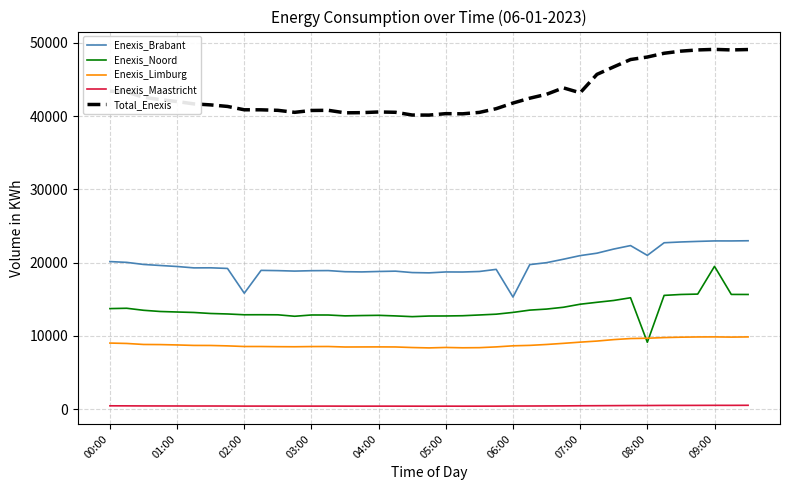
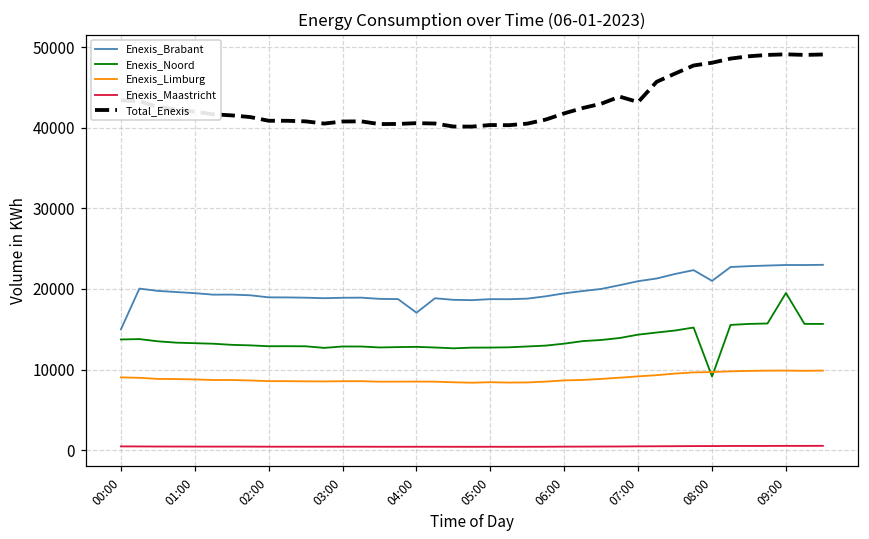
Enexis_Brabant, 00:00: 20000 -> 15000
Enexis_Brabant, 02:00: 16000 -> 19000
Enexis_Brabant, 04:00: 19000 -> 17000
Enexis_Brabant, 06:00: 15000 -> 19000
